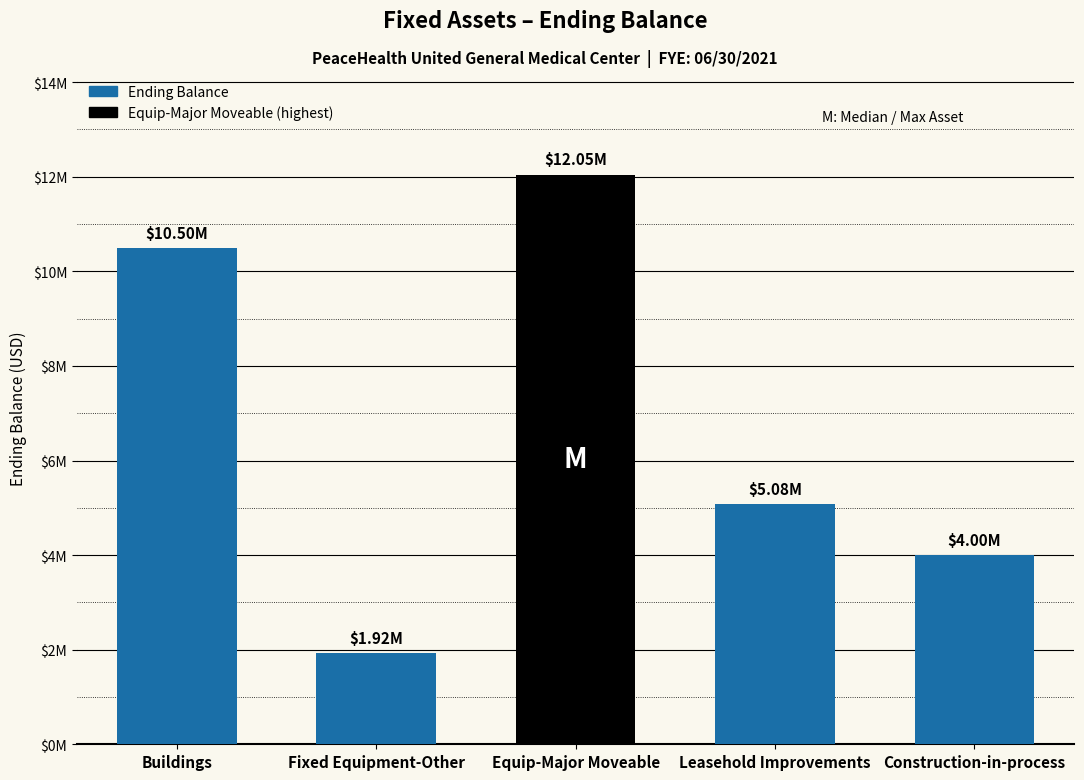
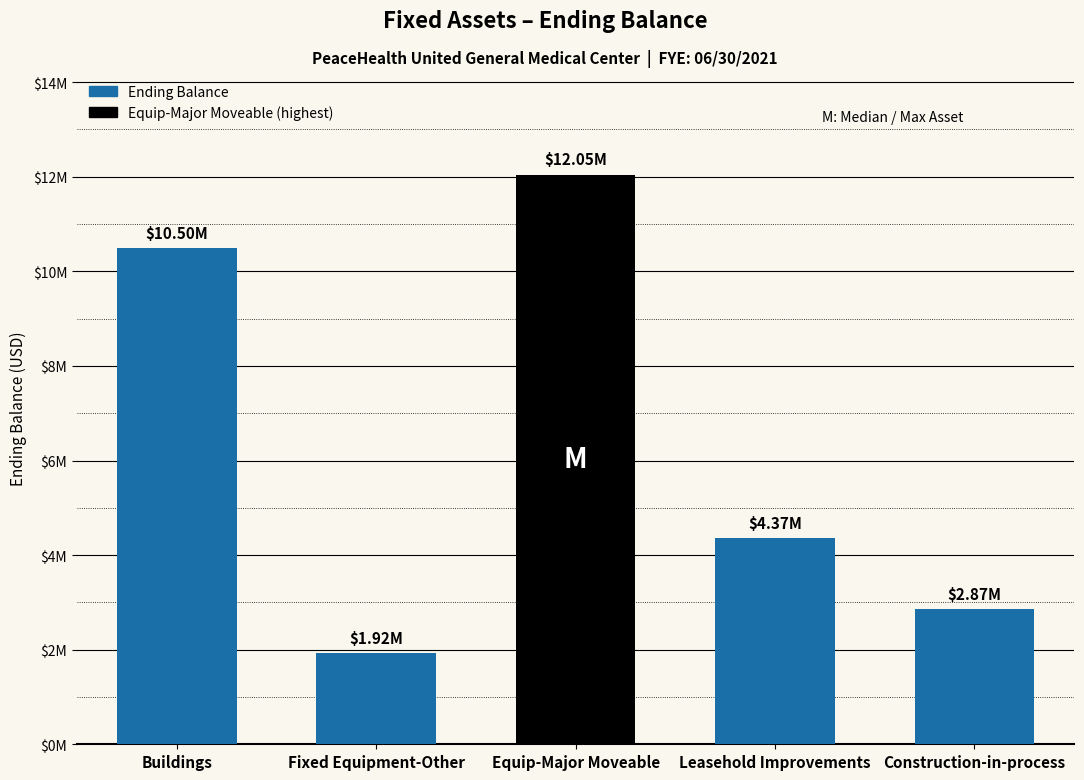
Leasehold Improvements: $5.08M -> $4.37M
Construction-in-process: $4.00M -> $2.87M
